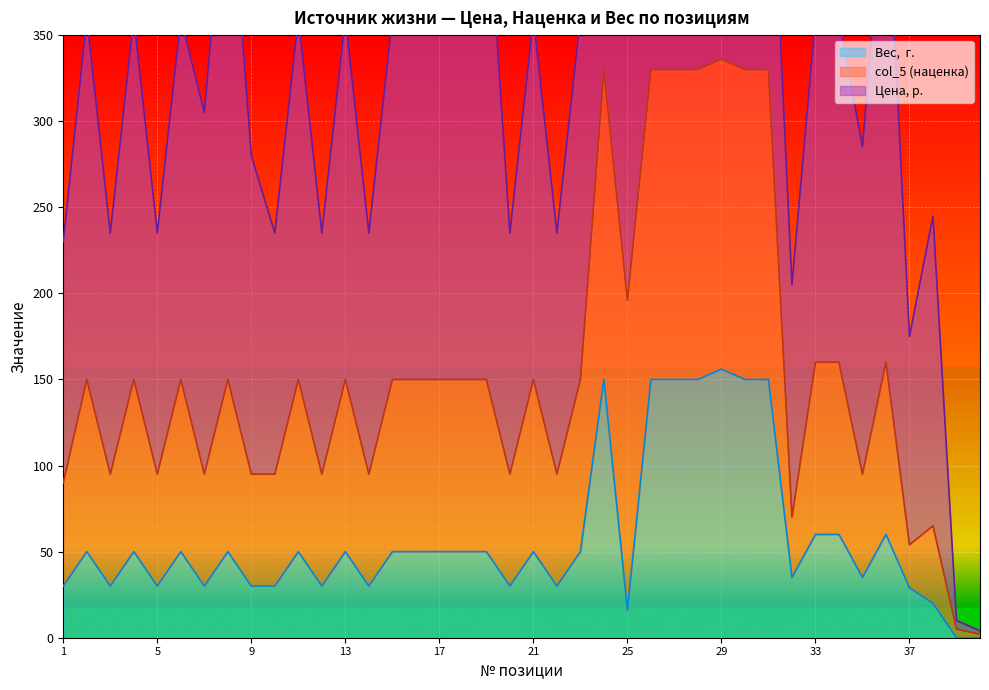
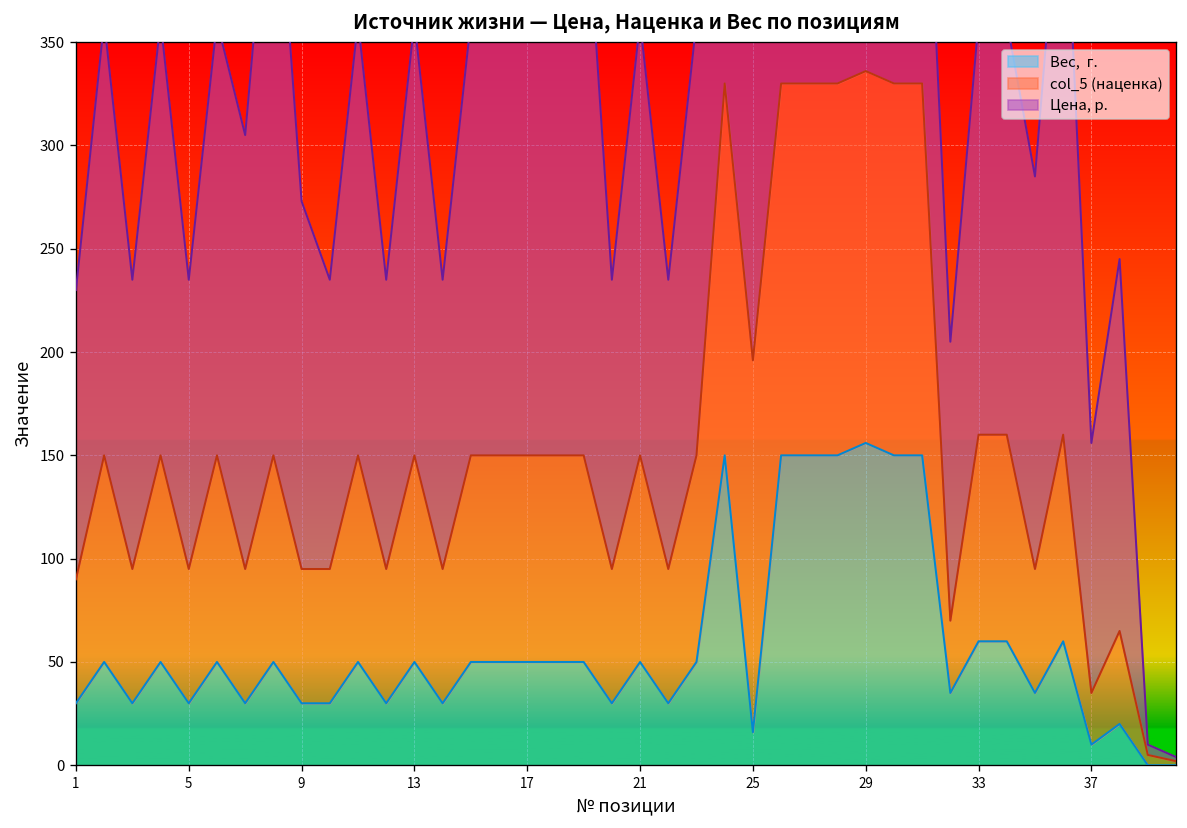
Цена, р., 9: 185 -> 178
Вес, г., 37: 29 -> 10
